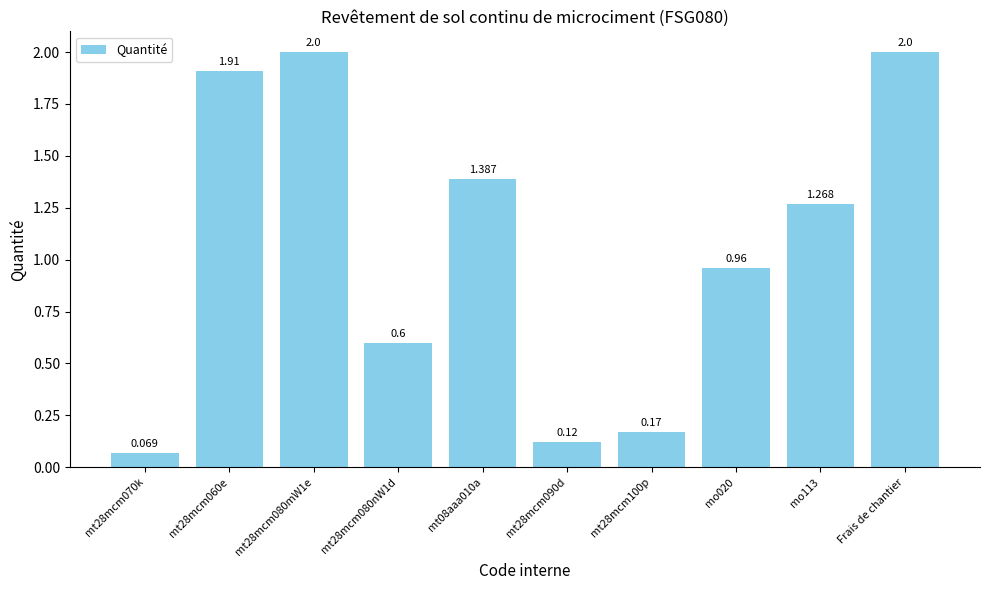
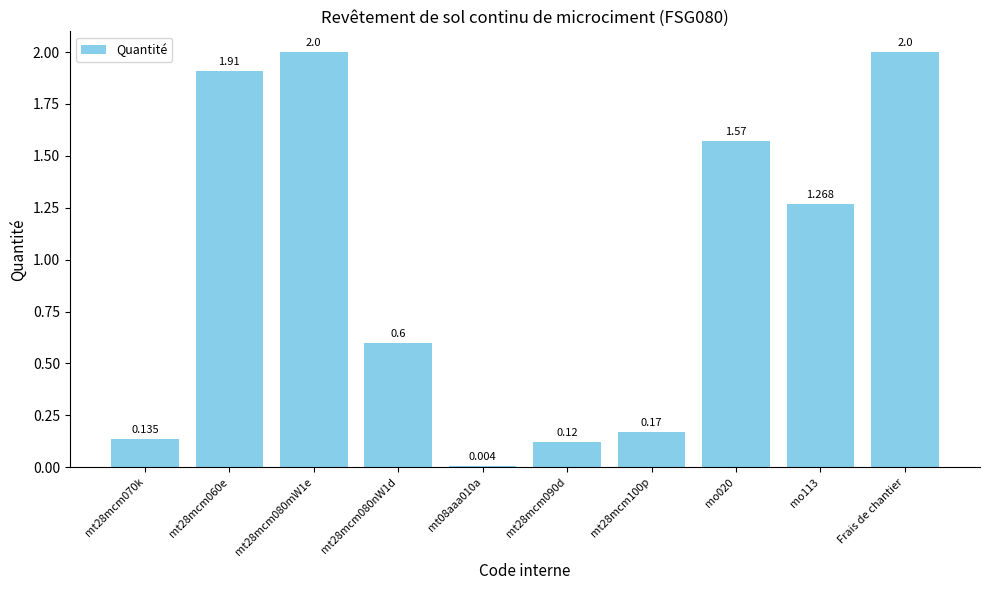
mt28mcm070k: 0.069 -> 0.135
mt08aaa010a: 1.387 -> 0.004
mo020: 0.96 -> 1.57
